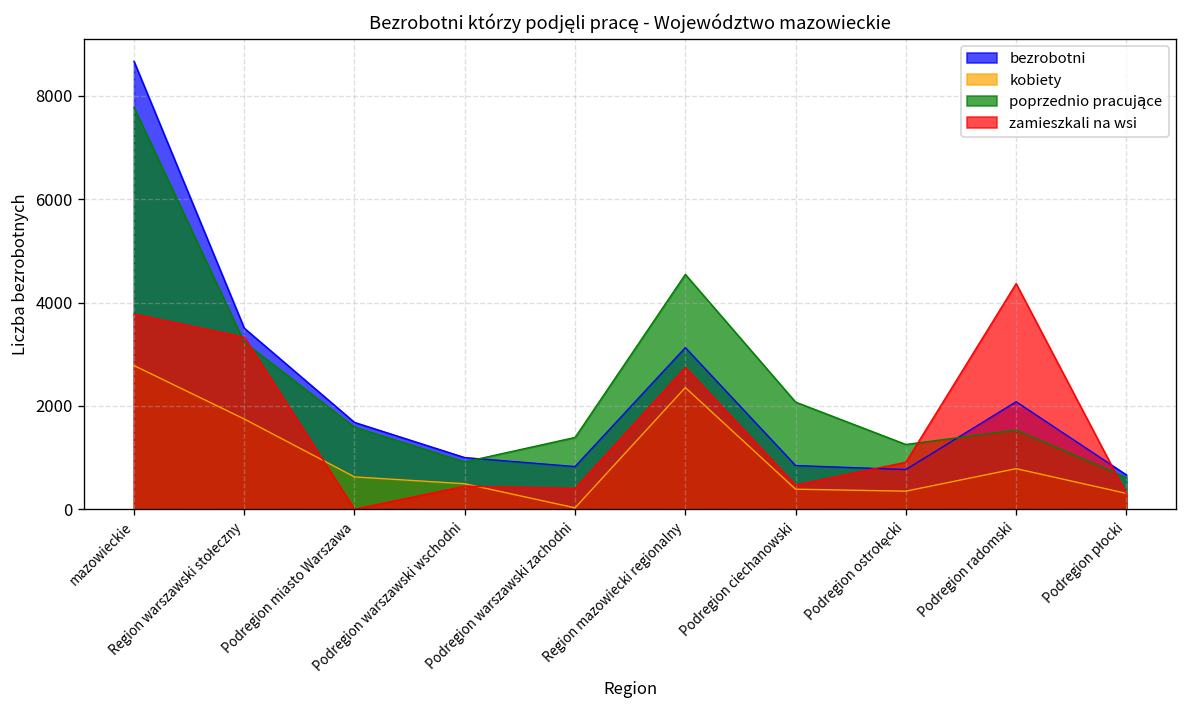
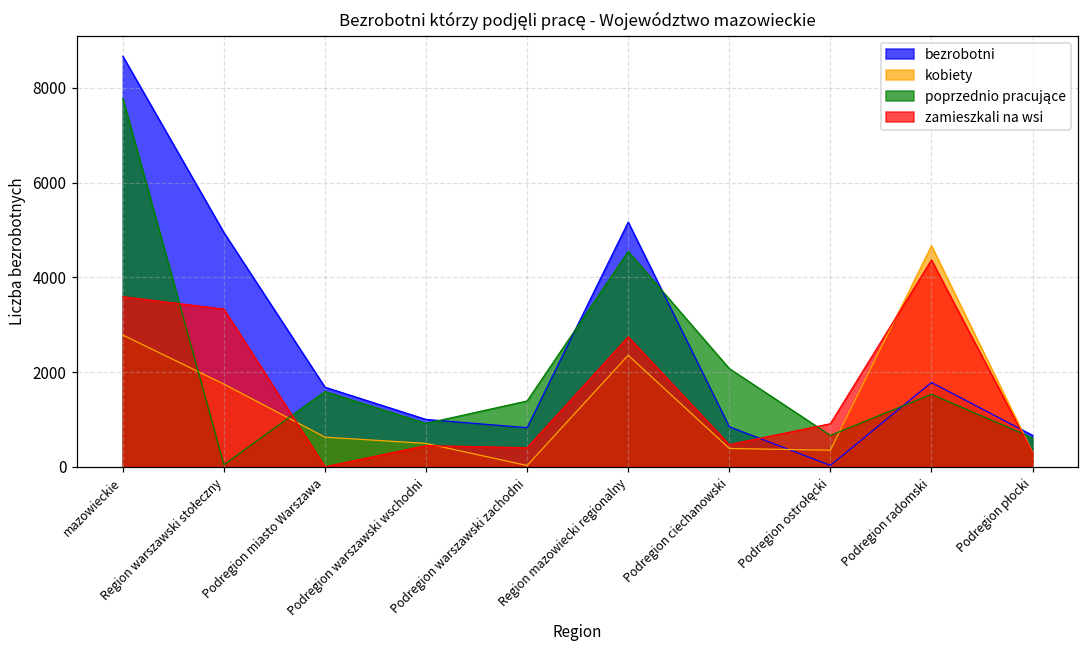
zamieszkali na wsi, mazowieckie: 3800 -> 3600
bezrobotni, Region warszawski stołeczny: 3500 -> 4900
poprzednio pracujące, Region warszawski stołeczny: 3200 -> 0
bezrobotni, Region mazowiecki regionalny: 3100 -> 5200
bezrobotni, Podregion ostrołęcki: 800 -> 0
poprzednio pracujące, Podregion ostrołęcki: 1300 -> 700
bezrobotni, Podregion radomski: 2100 -> 1800
kobiety, Podregion radomski: 800 -> 4700
